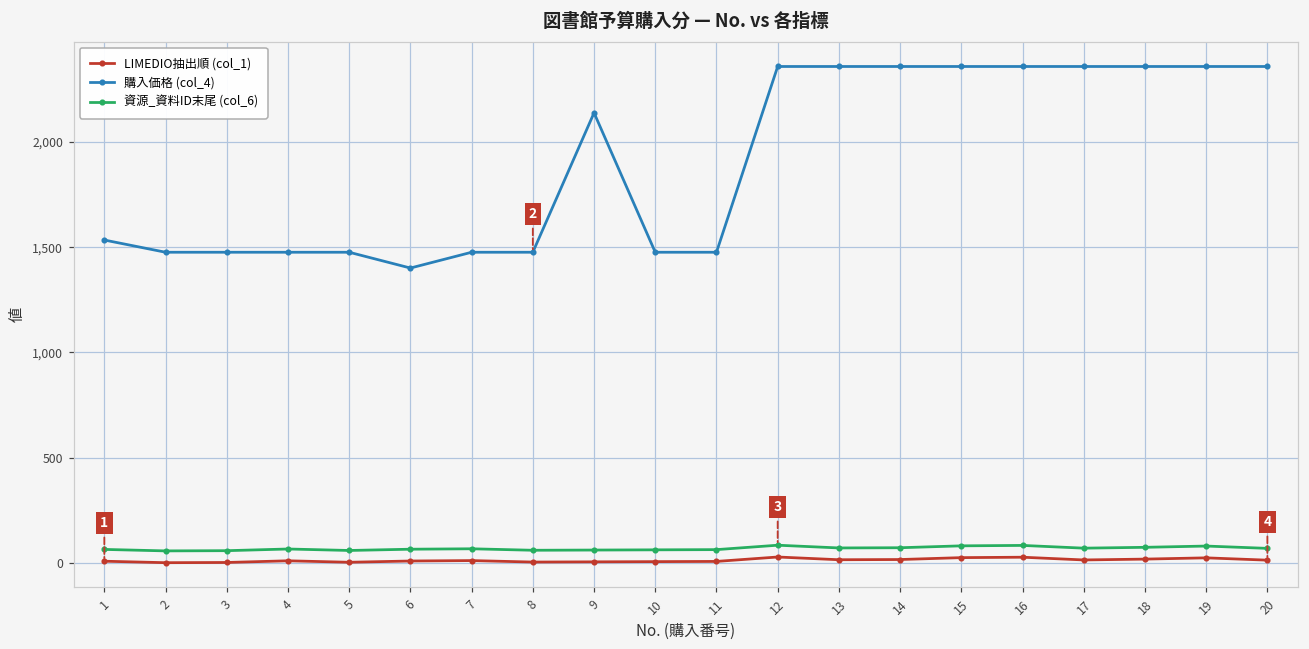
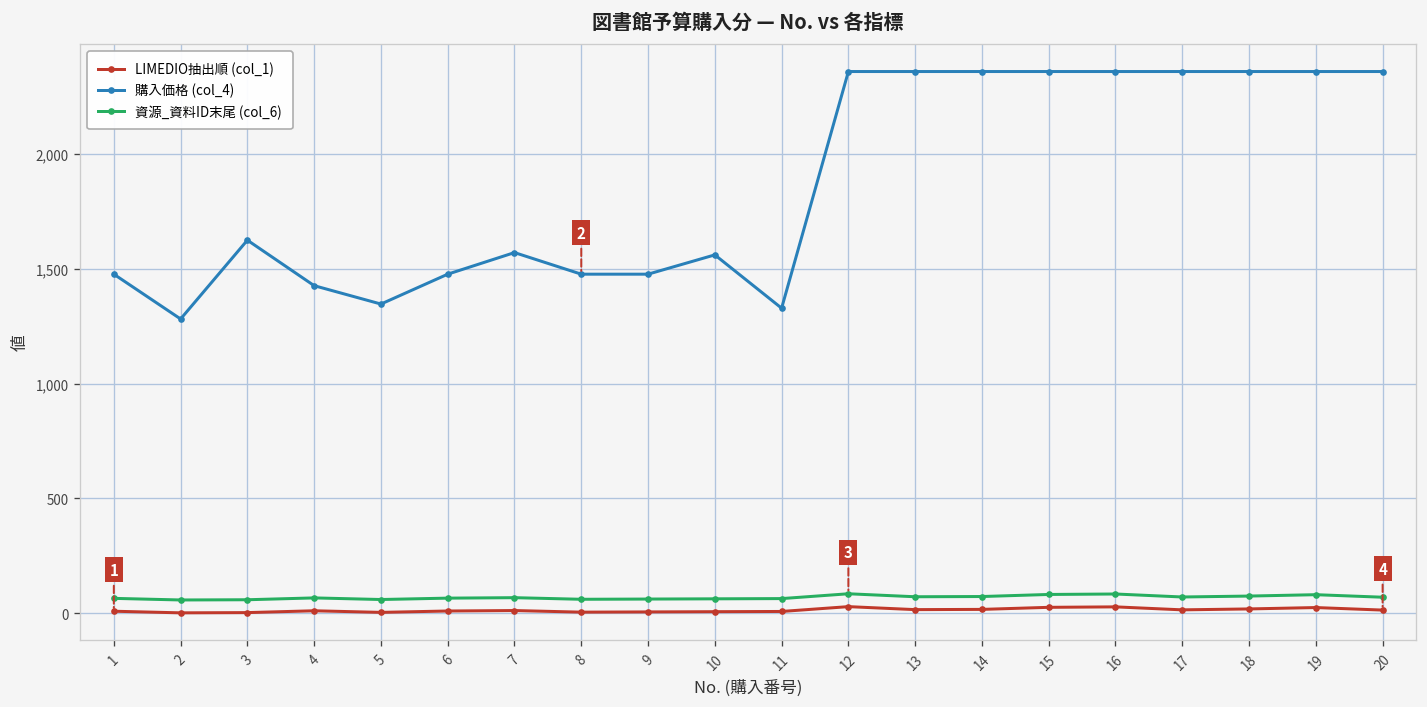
購入価格 (col_4), 1: 1,530 -> 1,480
購入価格 (col_4), 2: 1,480 -> 1,280
購入価格 (col_4), 3: 1,480 -> 1,620
購入価格 (col_4), 4: 1,480 -> 1,430
購入価格 (col_4), 5: 1,480 -> 1,350
購入価格 (col_4), 6: 1,400 -> 1,480
購入価格 (col_4), 7: 1,480 -> 1,570
購入価格 (col_4), 9: 2,140 -> 1,480
購入価格 (col_4), 10: 1,480 -> 1,560
購入価格 (col_4), 11: 1,480 -> 1,330
